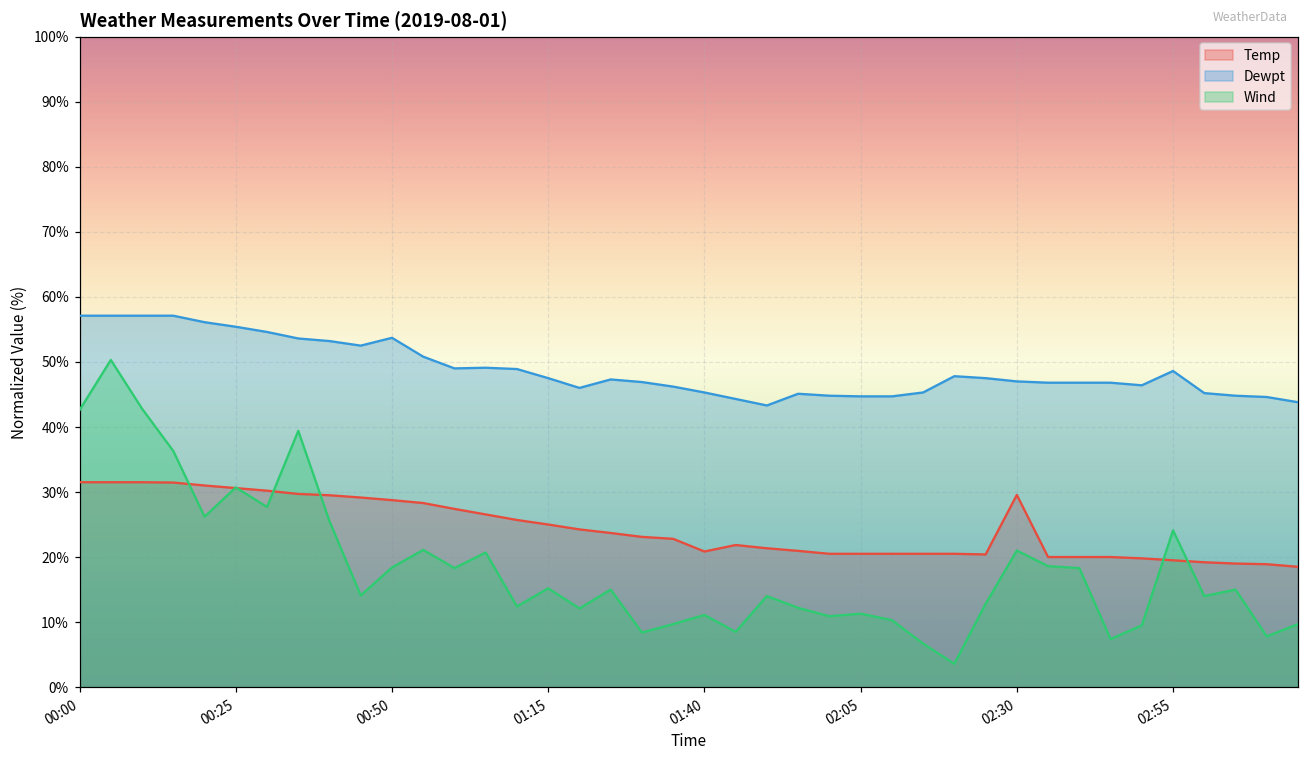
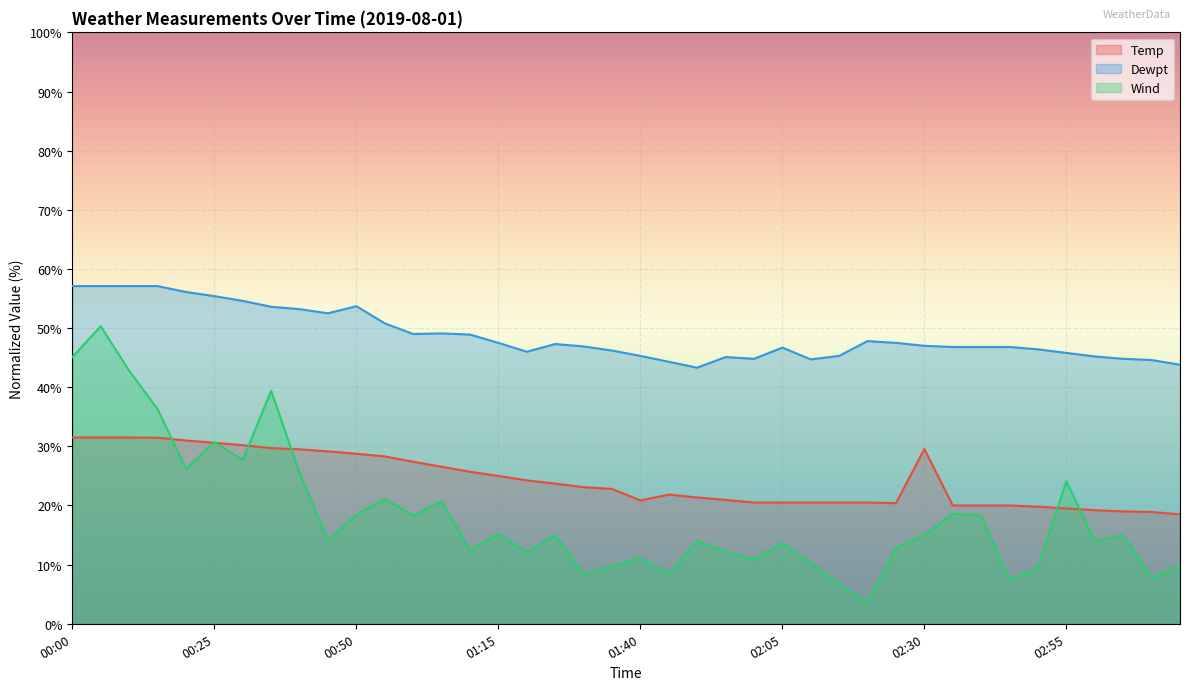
Wind, 00:00: 43% -> 45%
Dewpt, 02:05: 45% -> 47%
Wind, 02:05: 11% -> 14%
Wind, 02:30: 21% -> 15%
Dewpt, 02:55: 49% -> 46%
